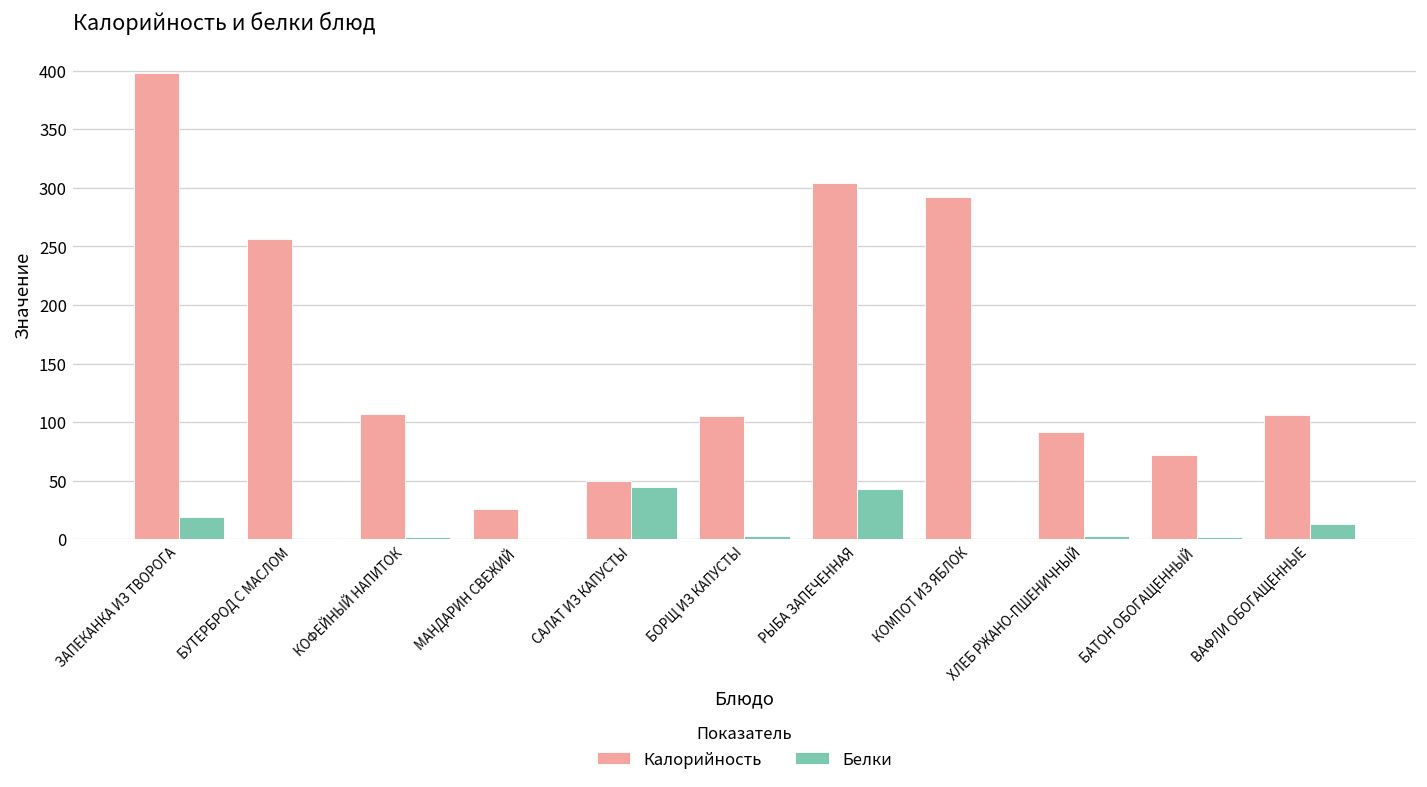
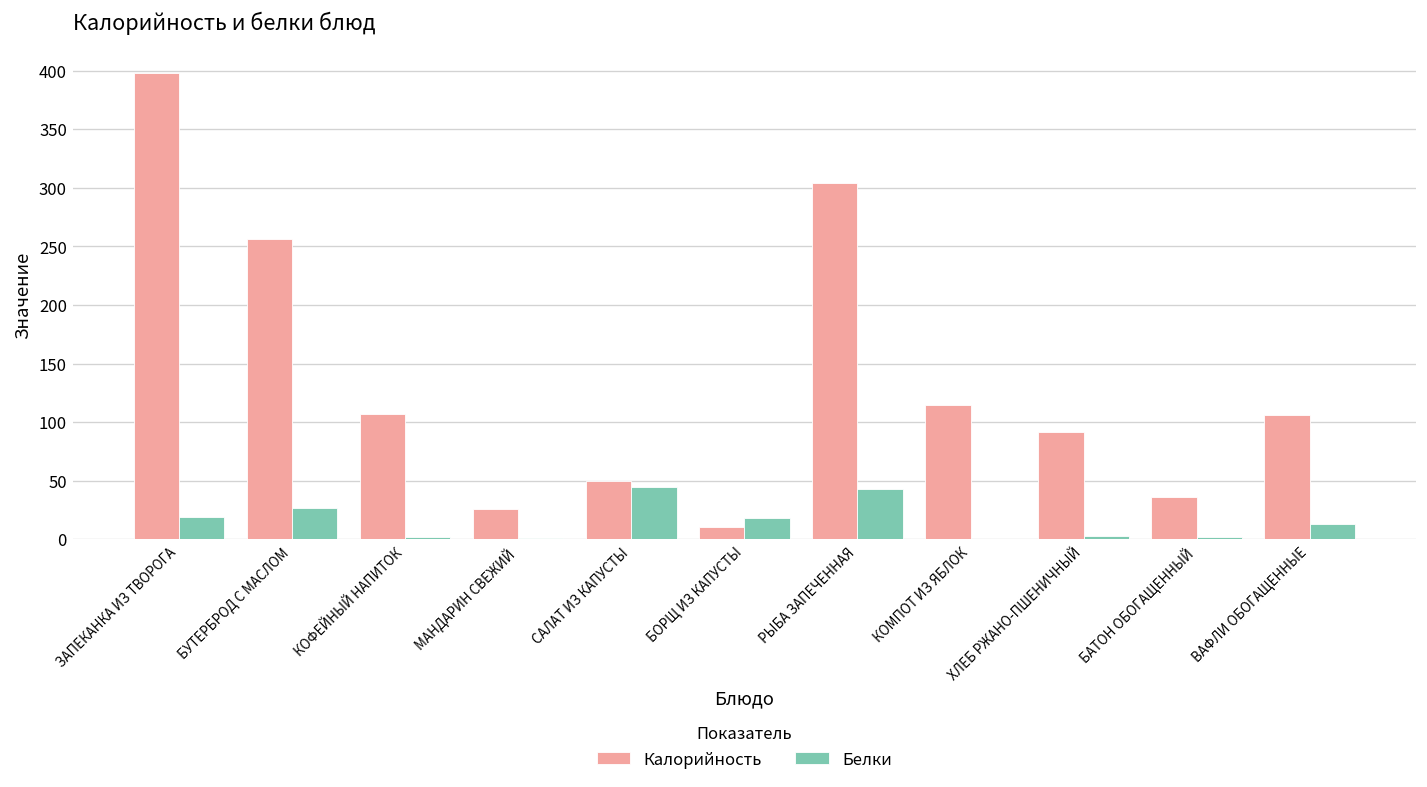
Белки, БУТЕРБРОД С МАСЛОМ: 0 -> 30
Калорийность, БОРЩ ИЗ КАПУСТЫ: 110 -> 10
Белки, БОРЩ ИЗ КАПУСТЫ: 0 -> 20
Калорийность, КОМПОТ ИЗ ЯБЛОК: 290 -> 120
Калорийность, БАТОН ОБОГАЩЕННЫЙ: 70 -> 40
